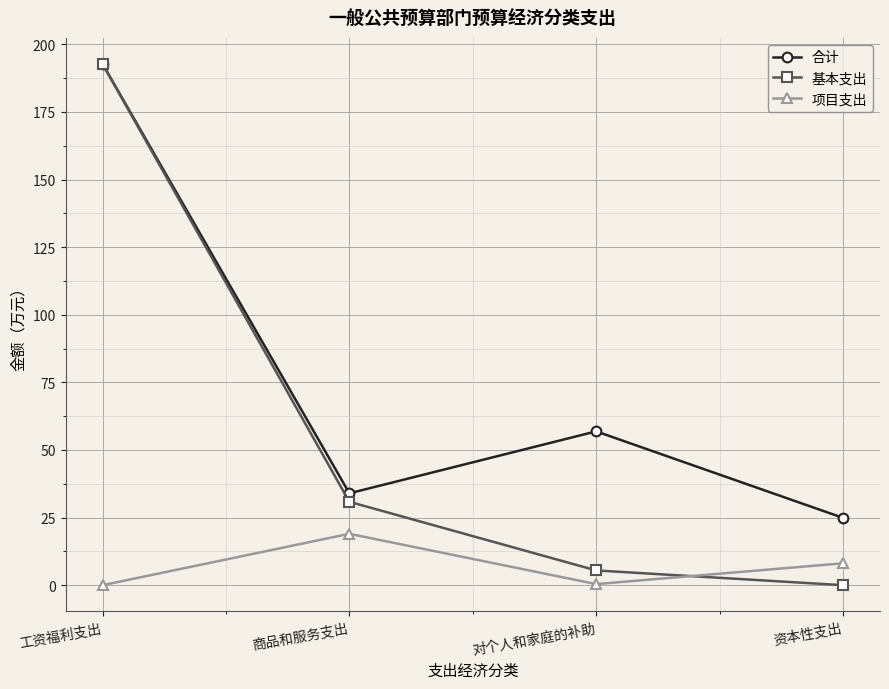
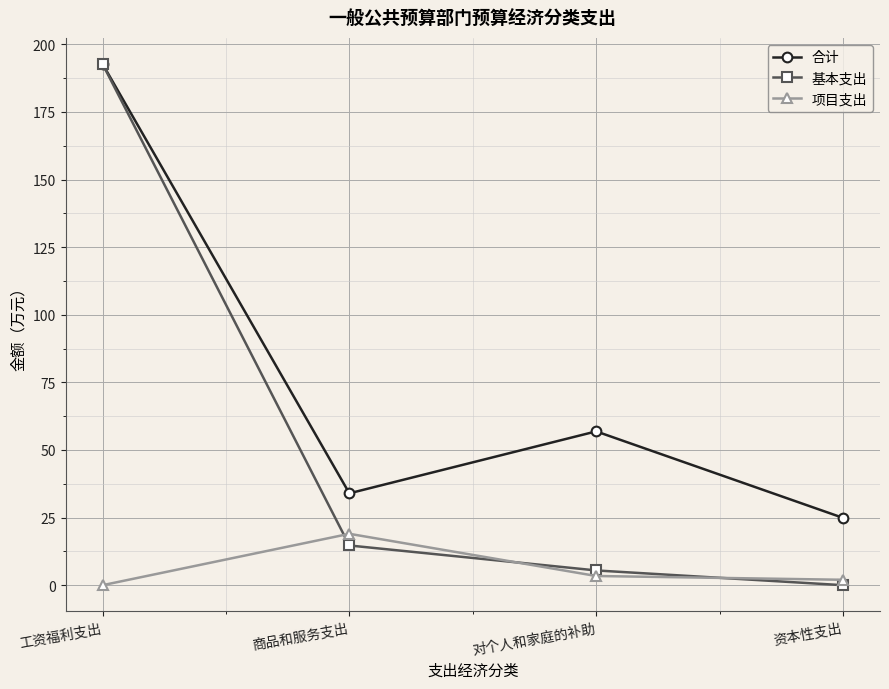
基本支出, 商品和服务支出: 31 -> 15
项目支出, 对个人和家庭的补助: 0 -> 3
项目支出, 资本性支出: 8 -> 2
